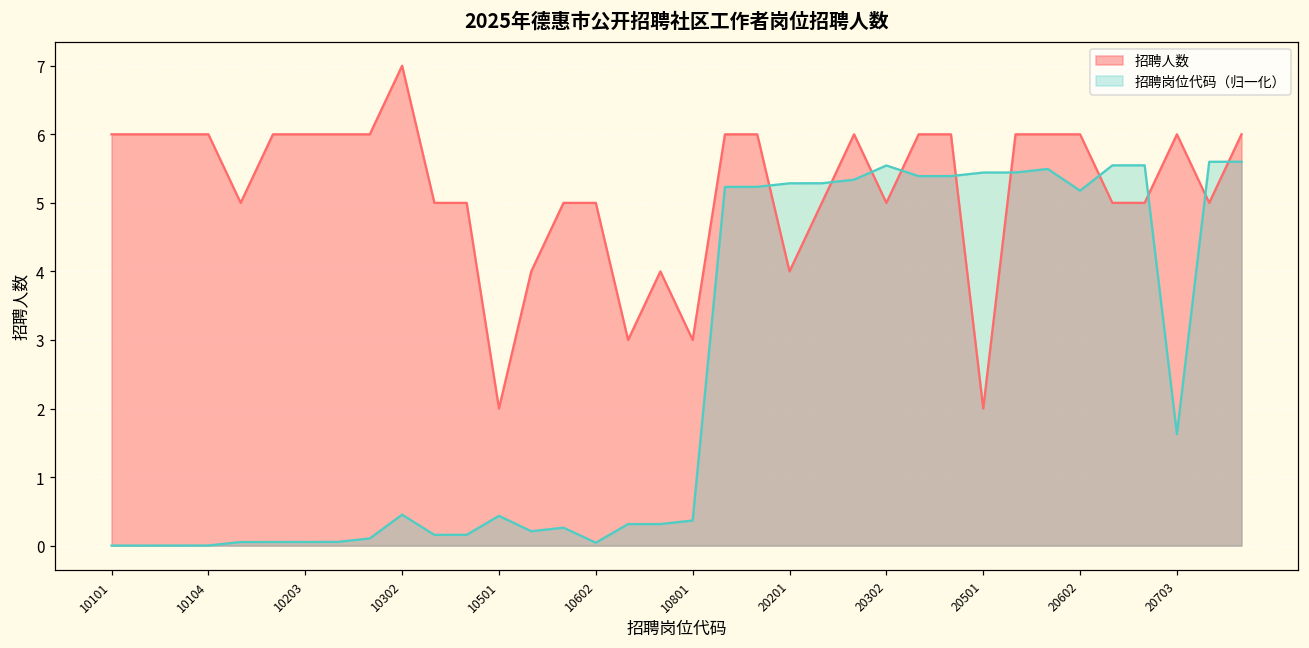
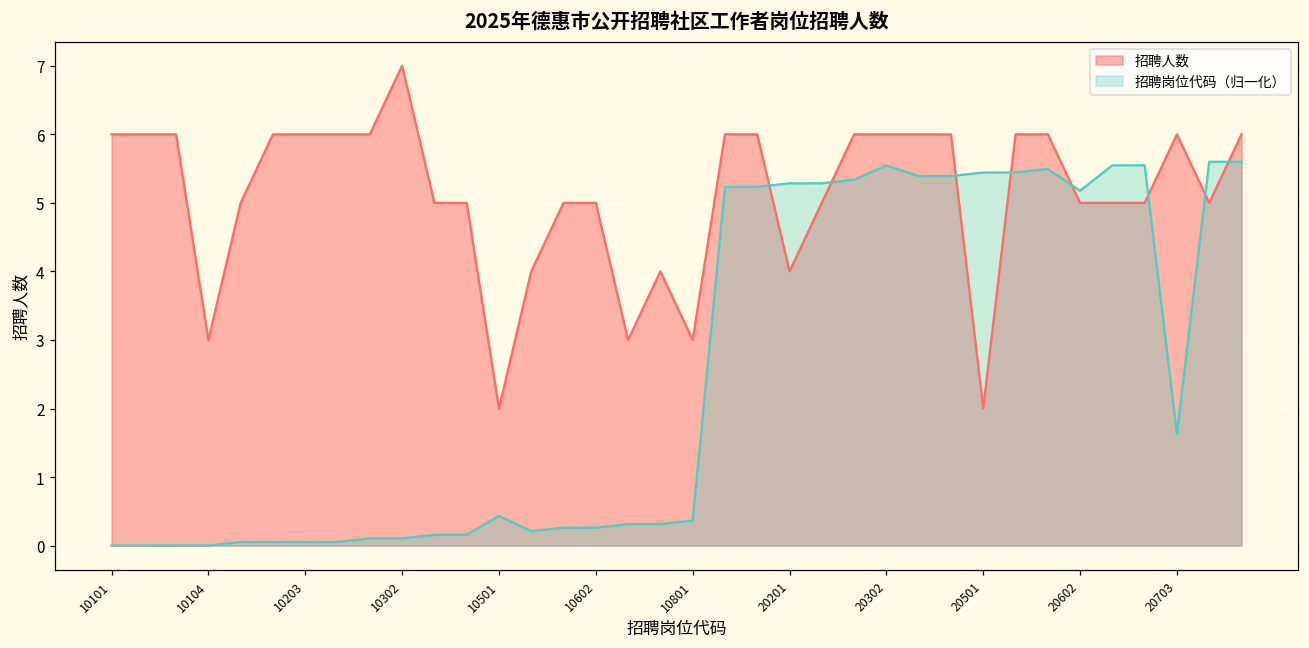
招聘人数, 10104: 6 -> 3
招聘岗位代码（归一化）, 10302: 0.5 -> 0.1
招聘岗位代码（归一化）, 10602: 0.0 -> 0.3
招聘人数, 20302: 5 -> 6
招聘人数, 20602: 6 -> 5
